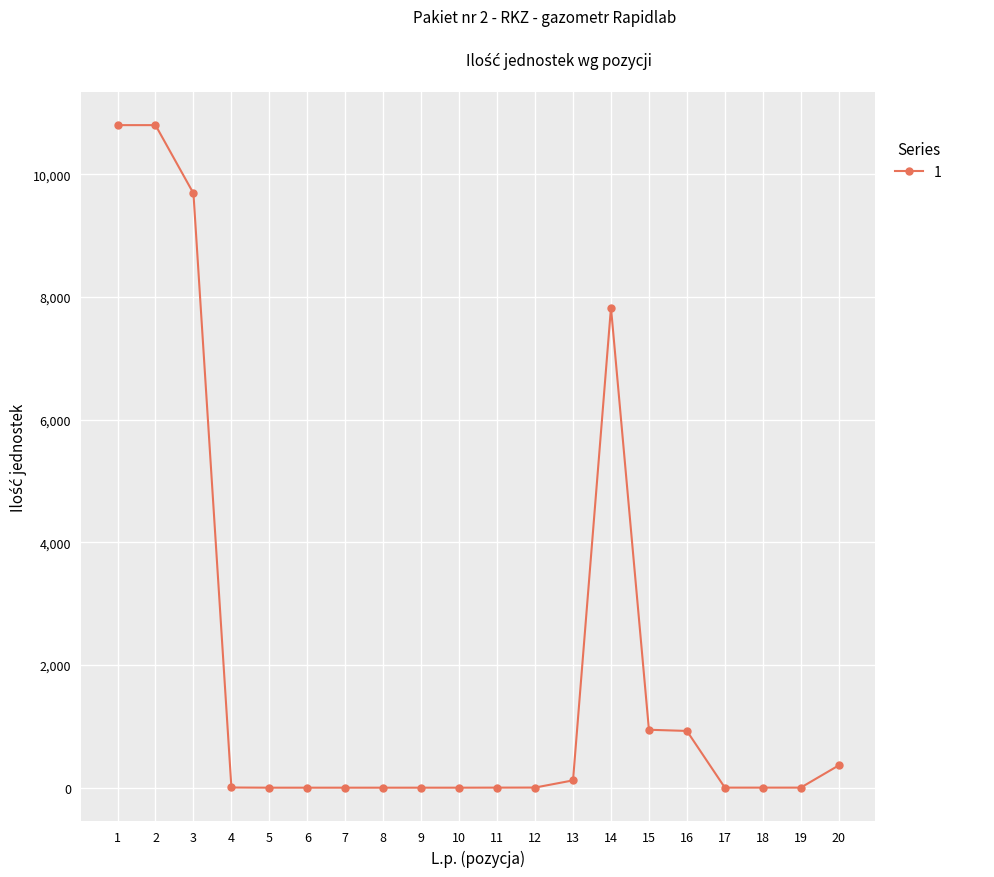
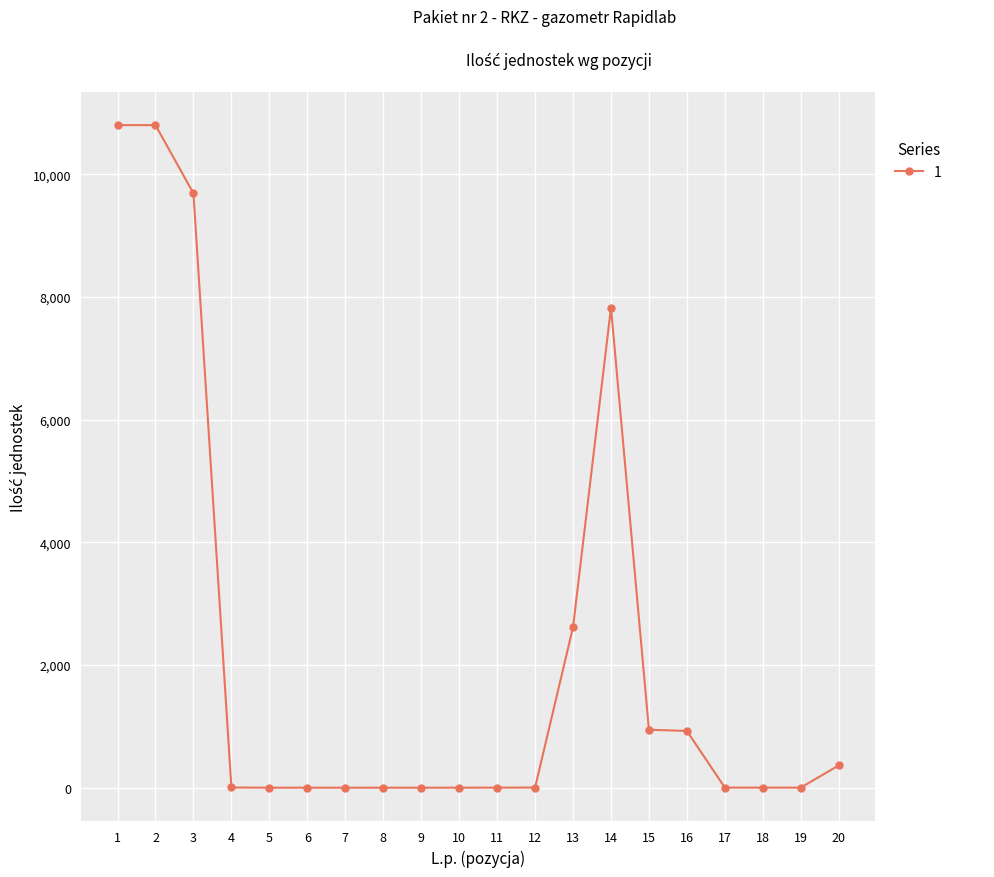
13: 100 -> 2,600
